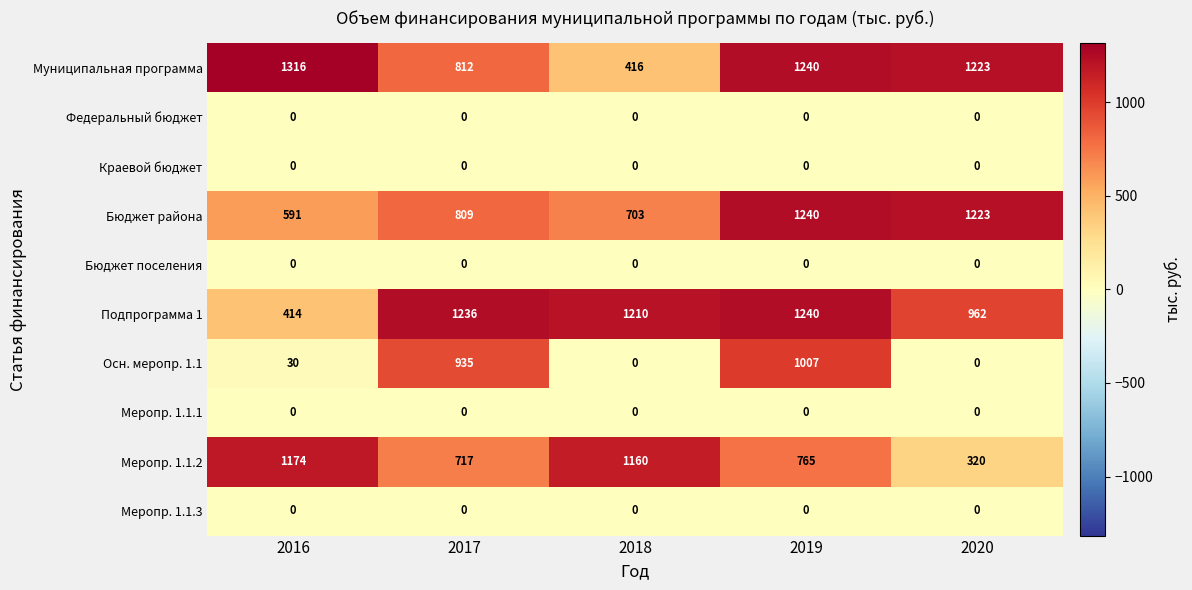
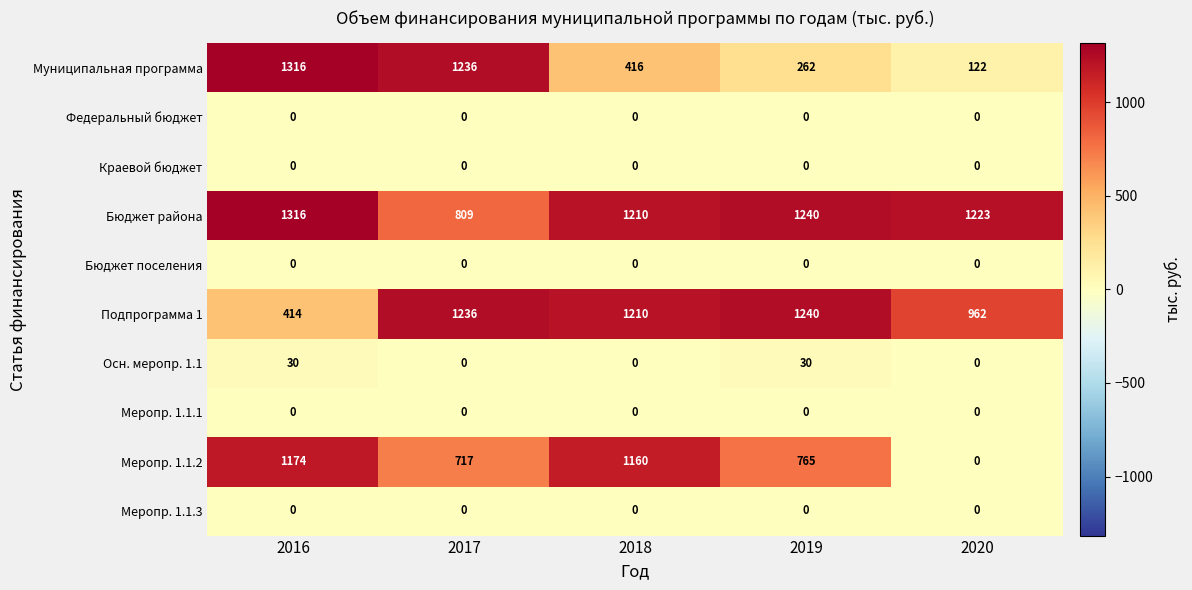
Муниципальная программа, 2017: 812 -> 1236
Муниципальная программа, 2019: 1240 -> 262
Муниципальная программа, 2020: 1223 -> 122
Бюджет района, 2016: 591 -> 1316
Бюджет района, 2018: 703 -> 1210
Осн. меропр. 1.1, 2017: 935 -> 0
Осн. меропр. 1.1, 2019: 1007 -> 30
Меропр. 1.1.2, 2020: 320 -> 0
